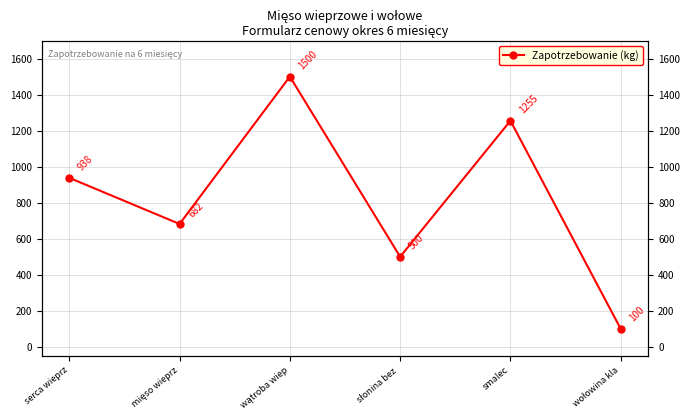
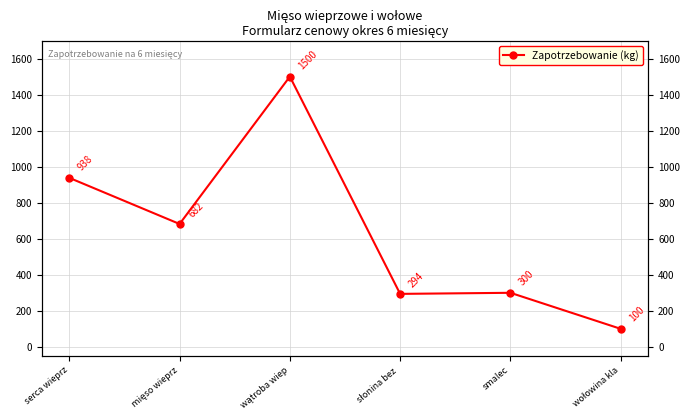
słonina bez: 500 -> 294
smalec: 1255 -> 300
